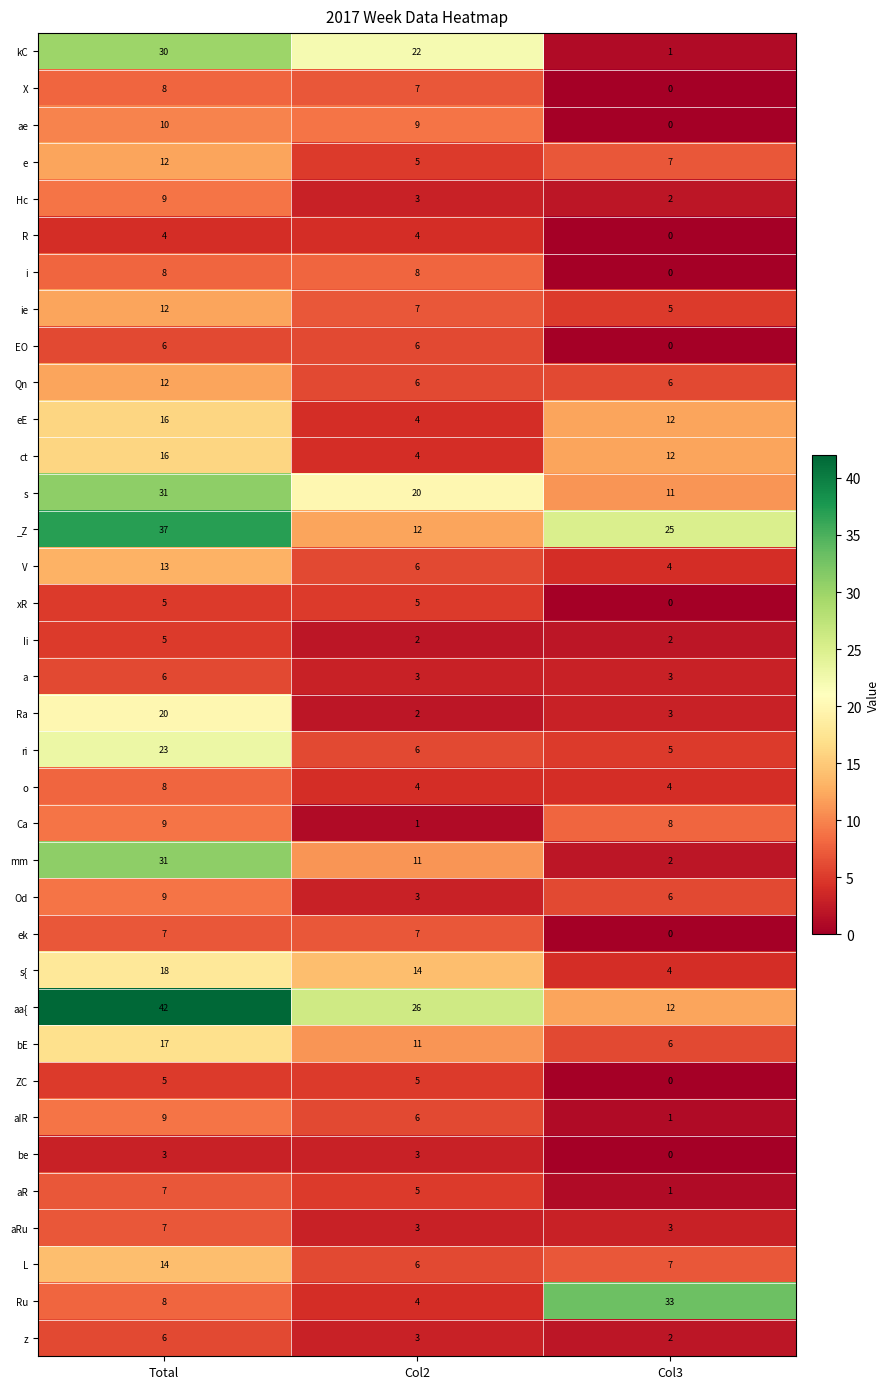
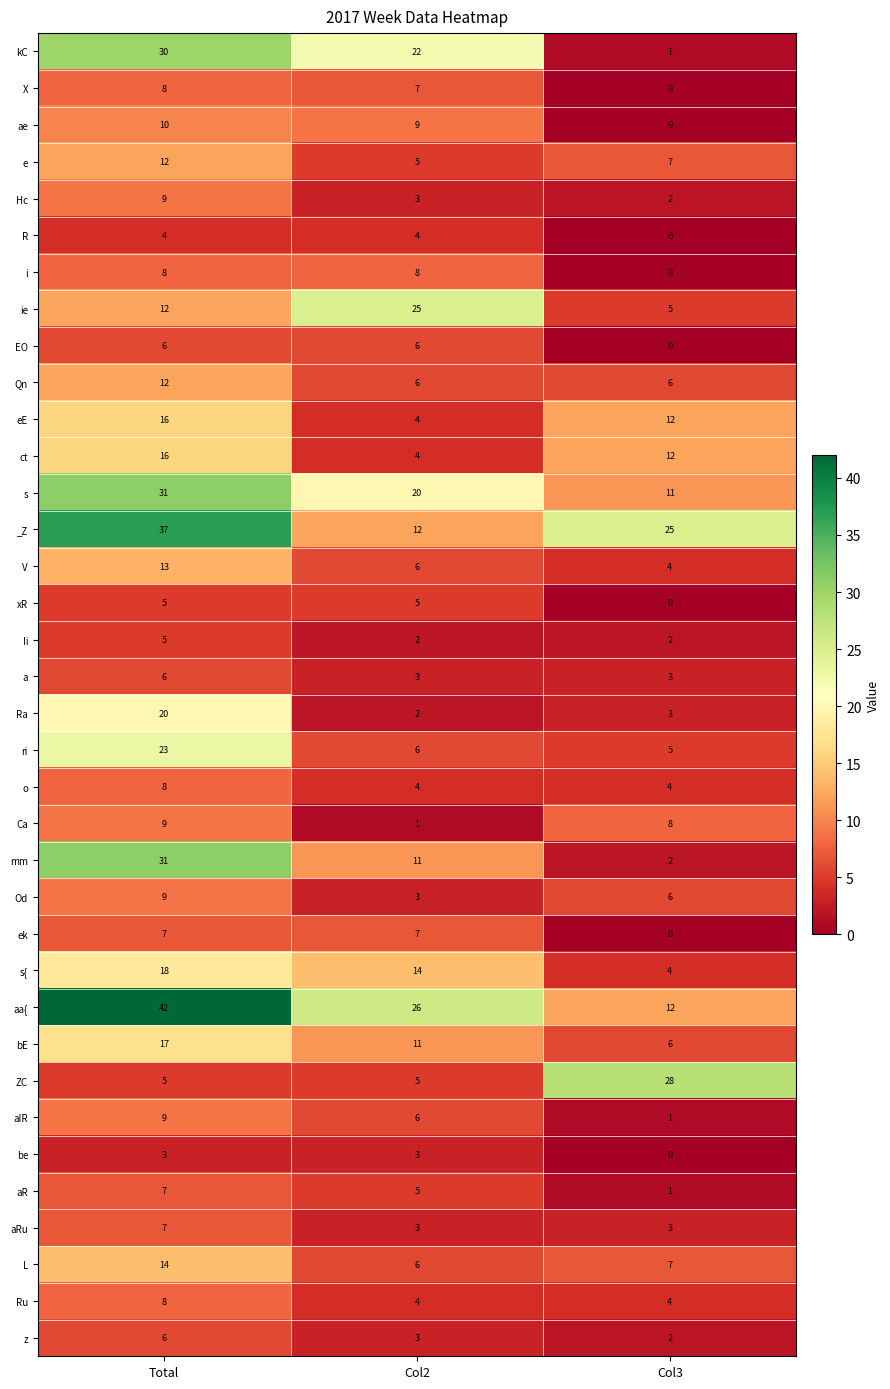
ie, Col2: 7 -> 25
ZC, Col3: 0 -> 28
Ru, Col3: 33 -> 4
